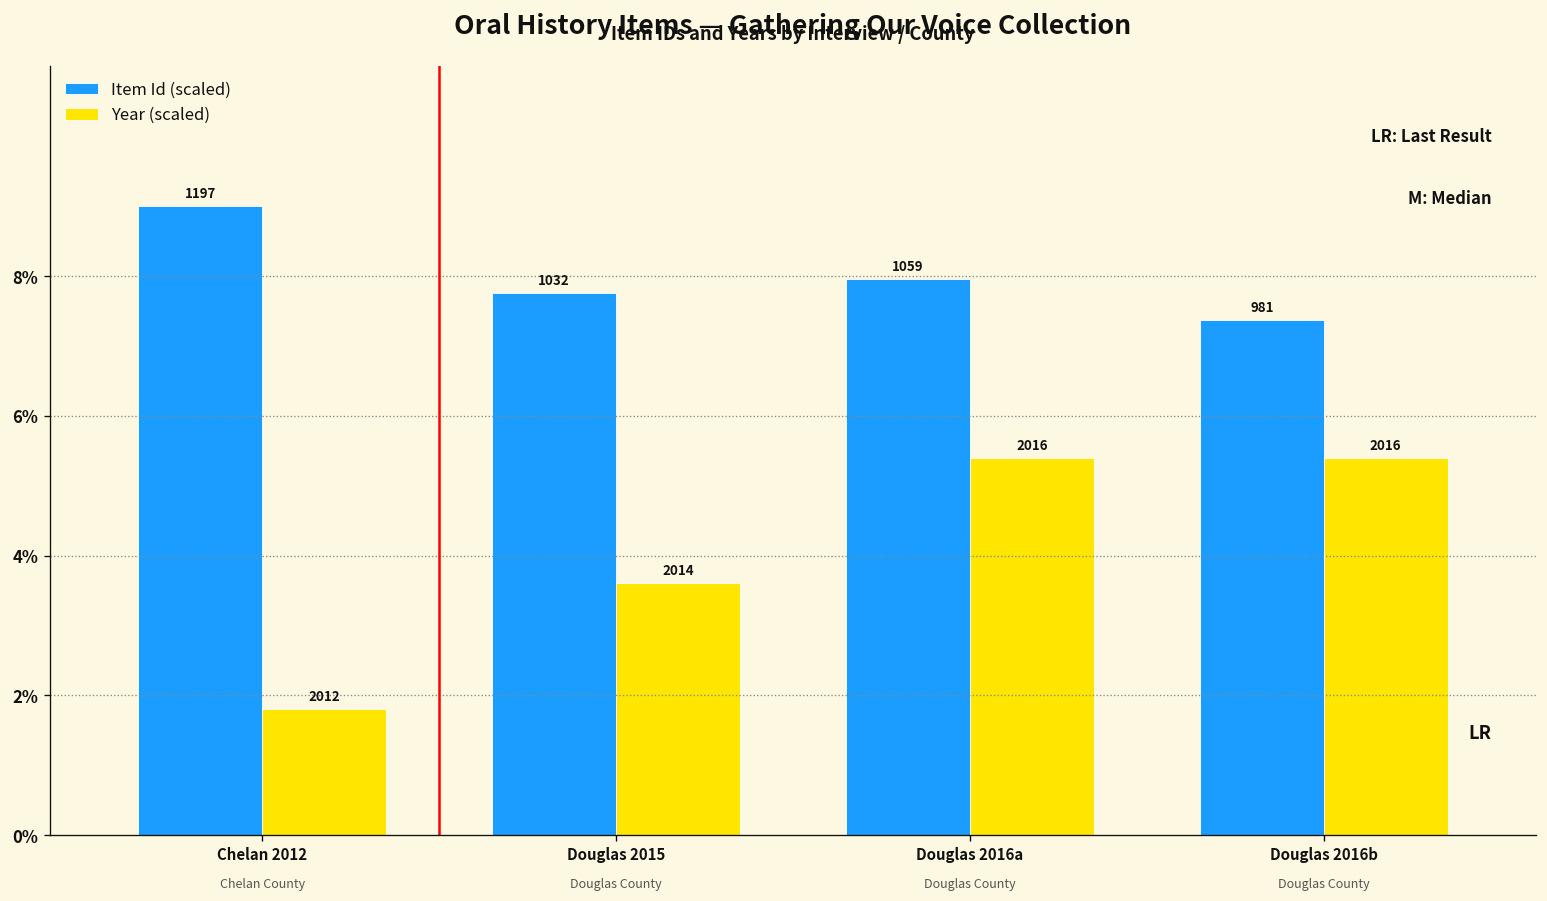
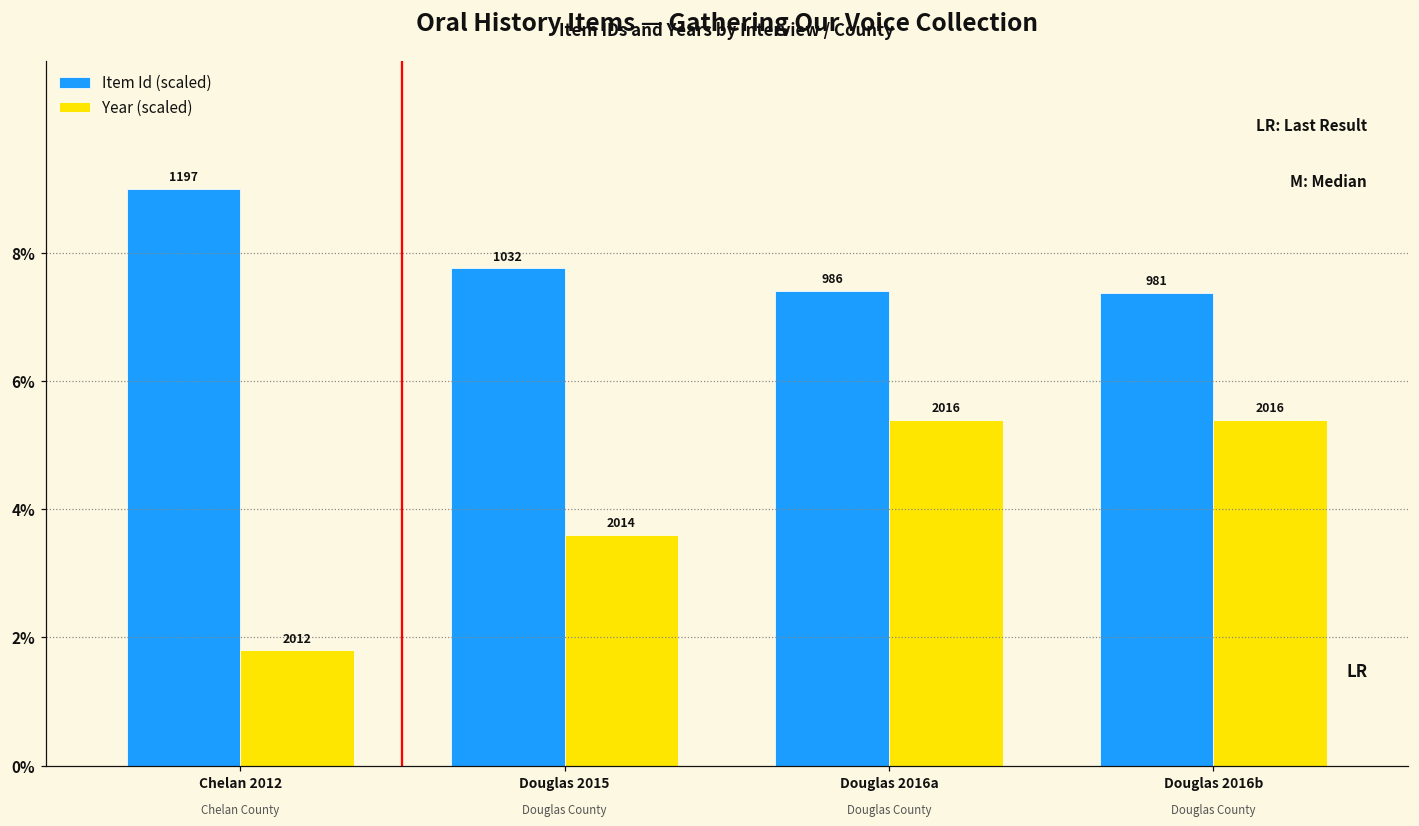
Item Id (scaled), Douglas 2016a: 1059 -> 986
